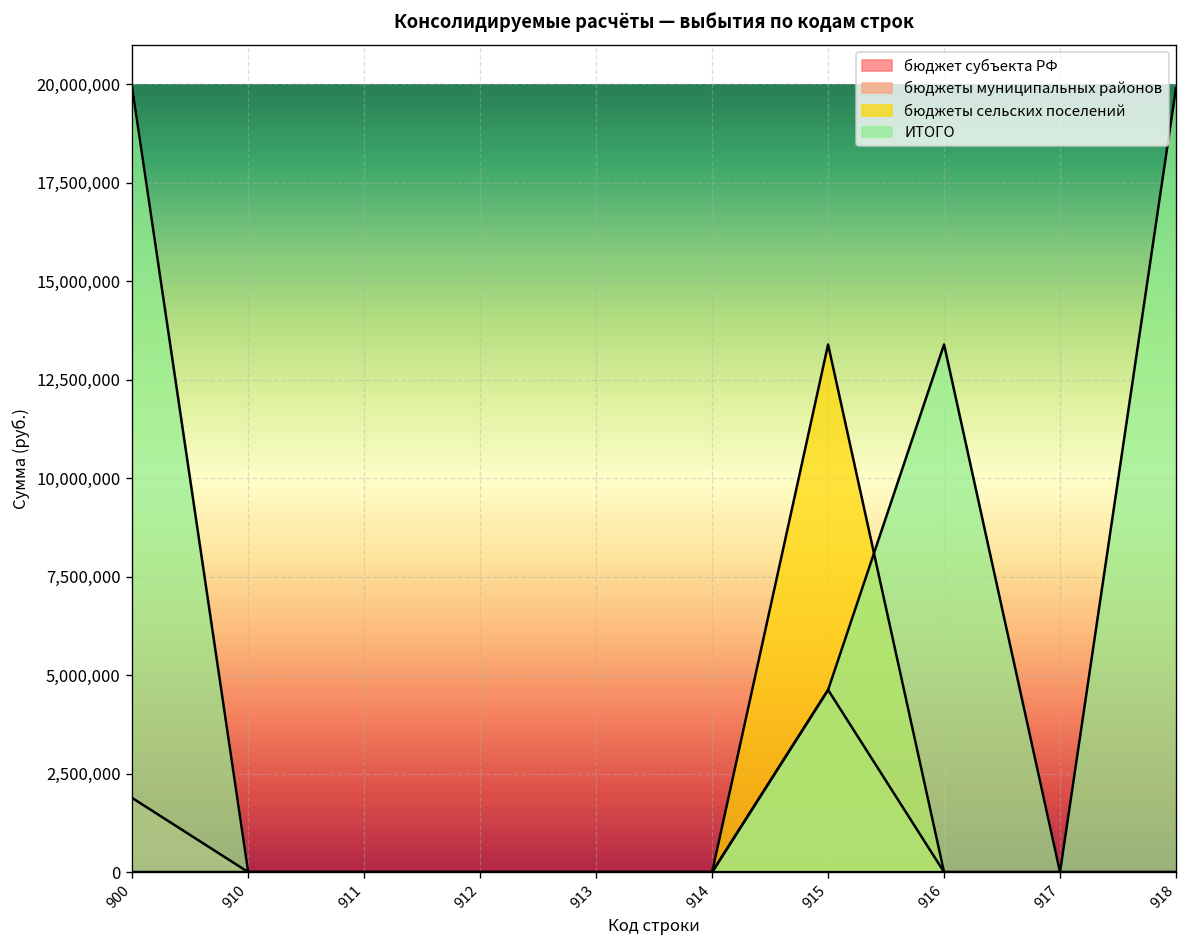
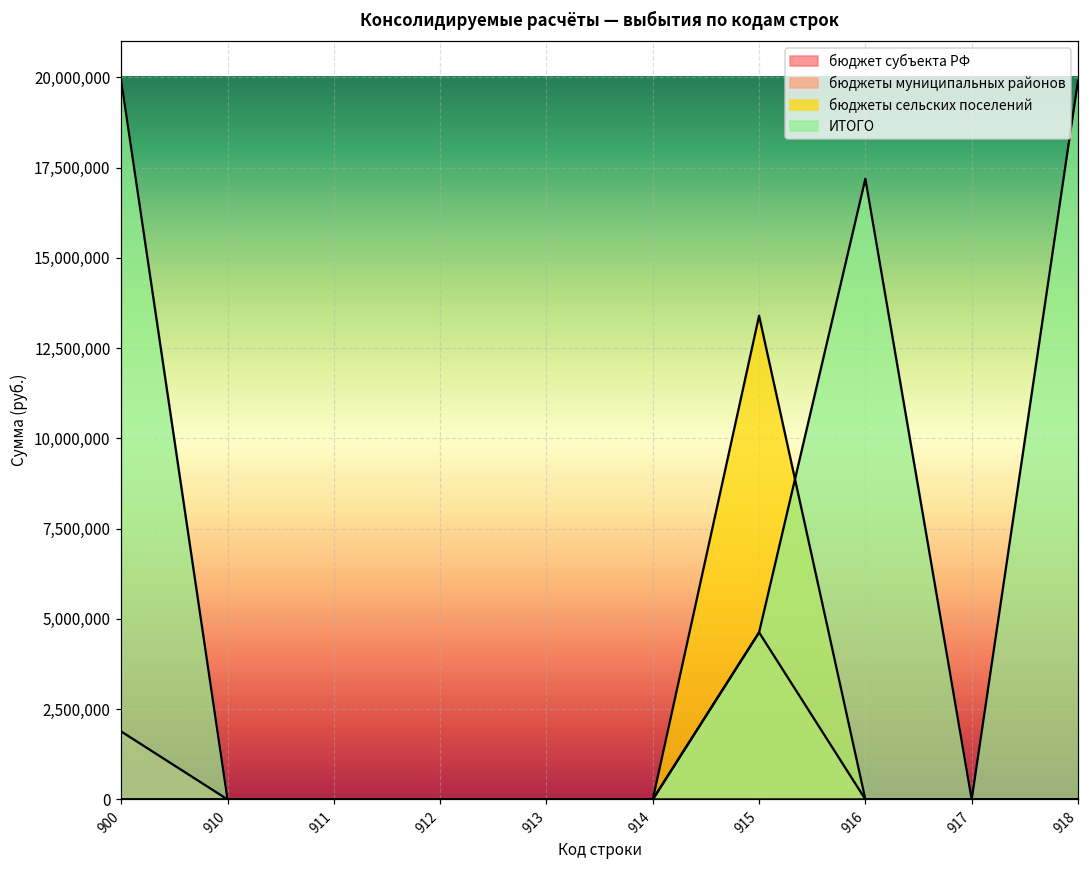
ИТОГО, 916: 13,400,000 -> 17,200,000
